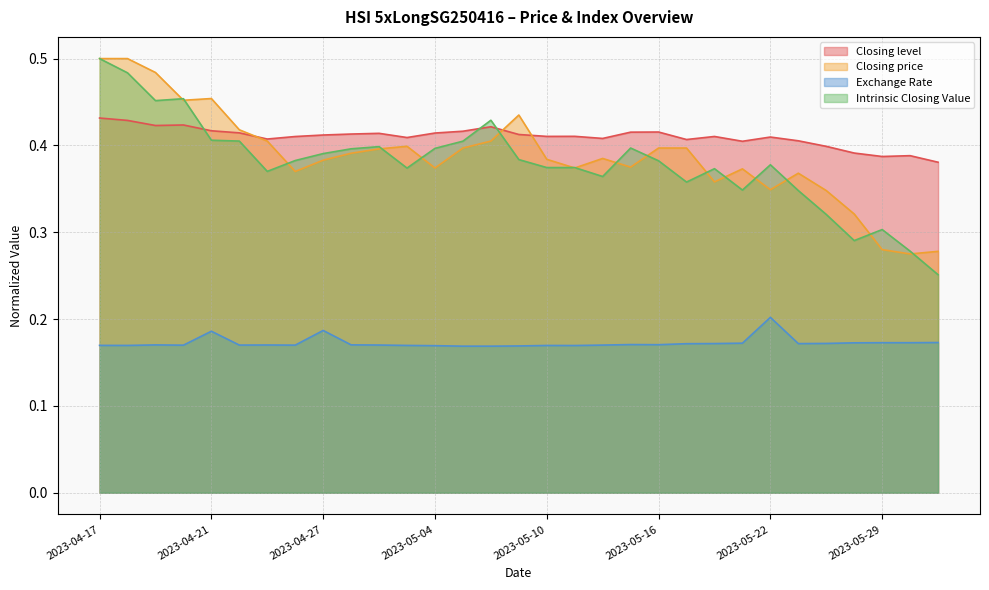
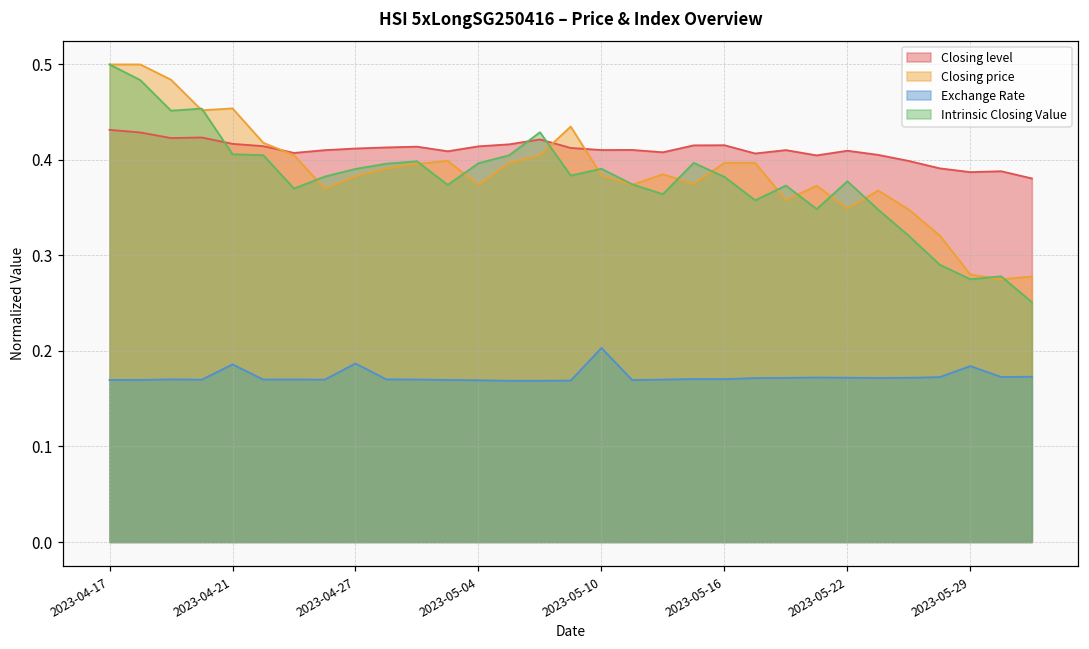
Exchange Rate, 2023-05-10: 0.17 -> 0.20
Intrinsic Closing Value, 2023-05-10: 0.37 -> 0.39
Exchange Rate, 2023-05-22: 0.20 -> 0.17
Exchange Rate, 2023-05-29: 0.17 -> 0.18
Intrinsic Closing Value, 2023-05-29: 0.30 -> 0.28
